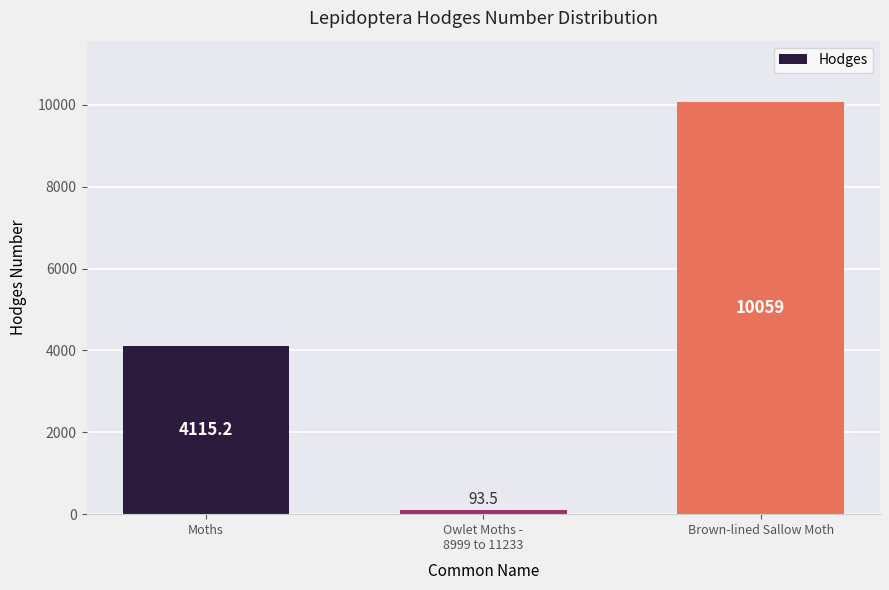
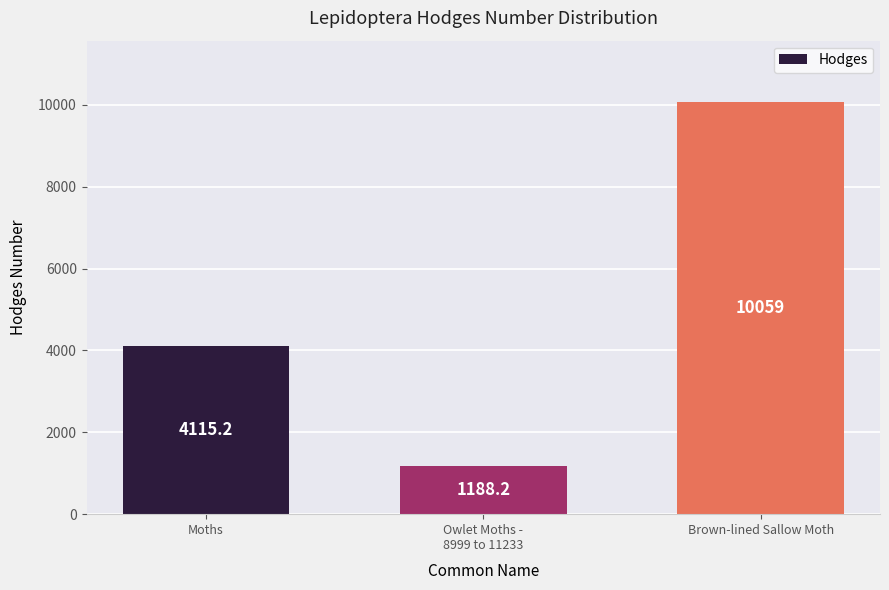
Owlet Moths - 8999 to 11233: 93.5 -> 1188.2
